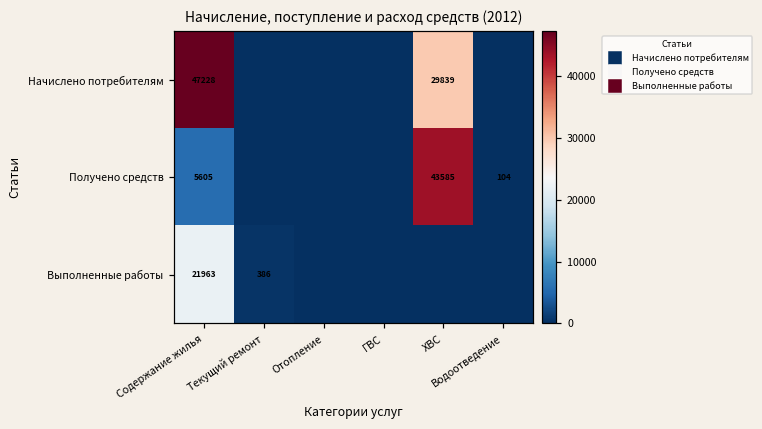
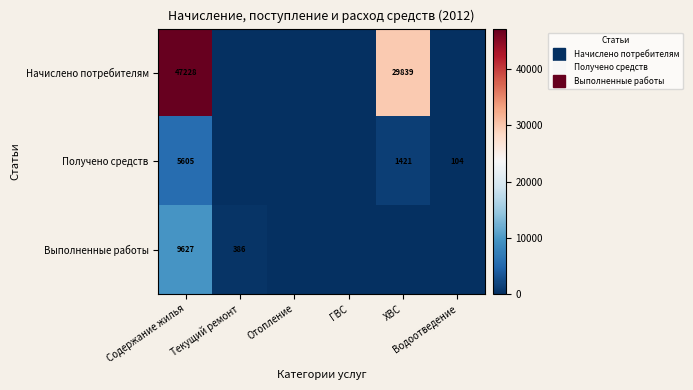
Получено средств, ХВС: 43585 -> 1421
Выполненные работы, Содержание жилья: 21963 -> 9627
